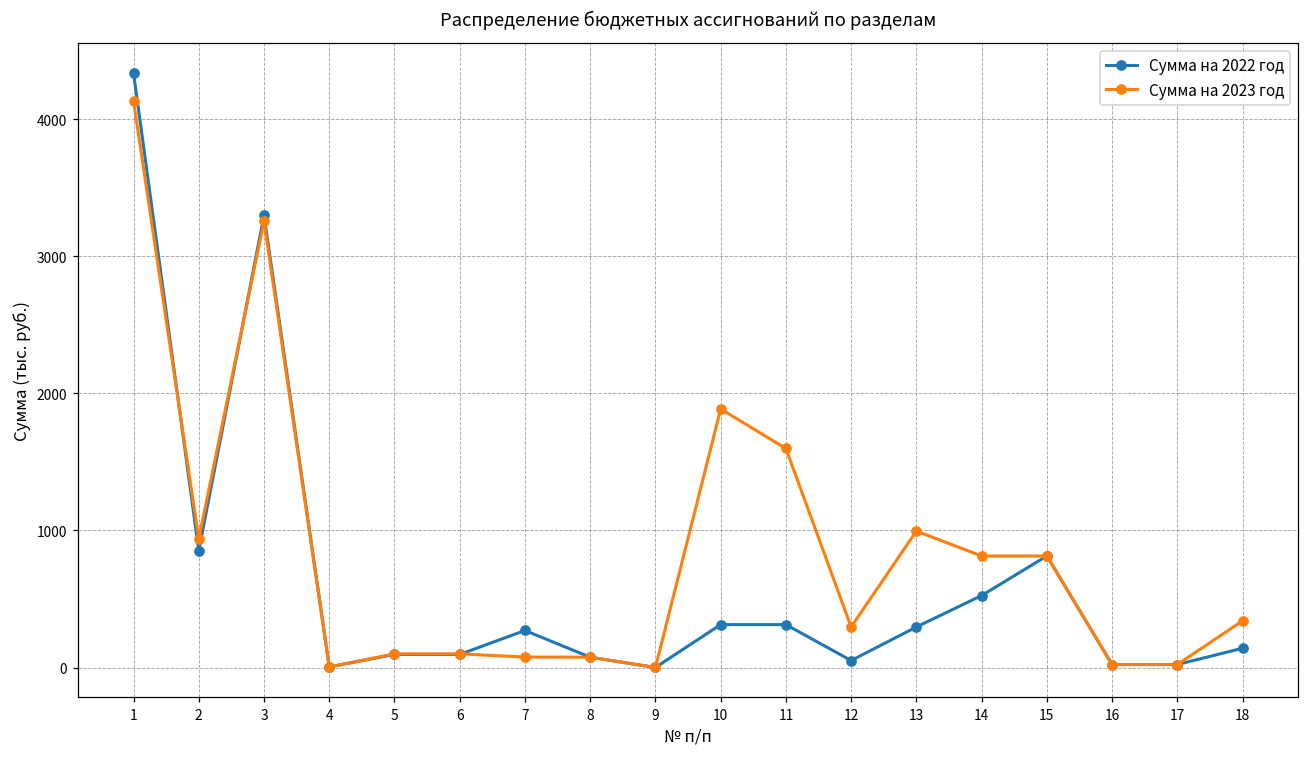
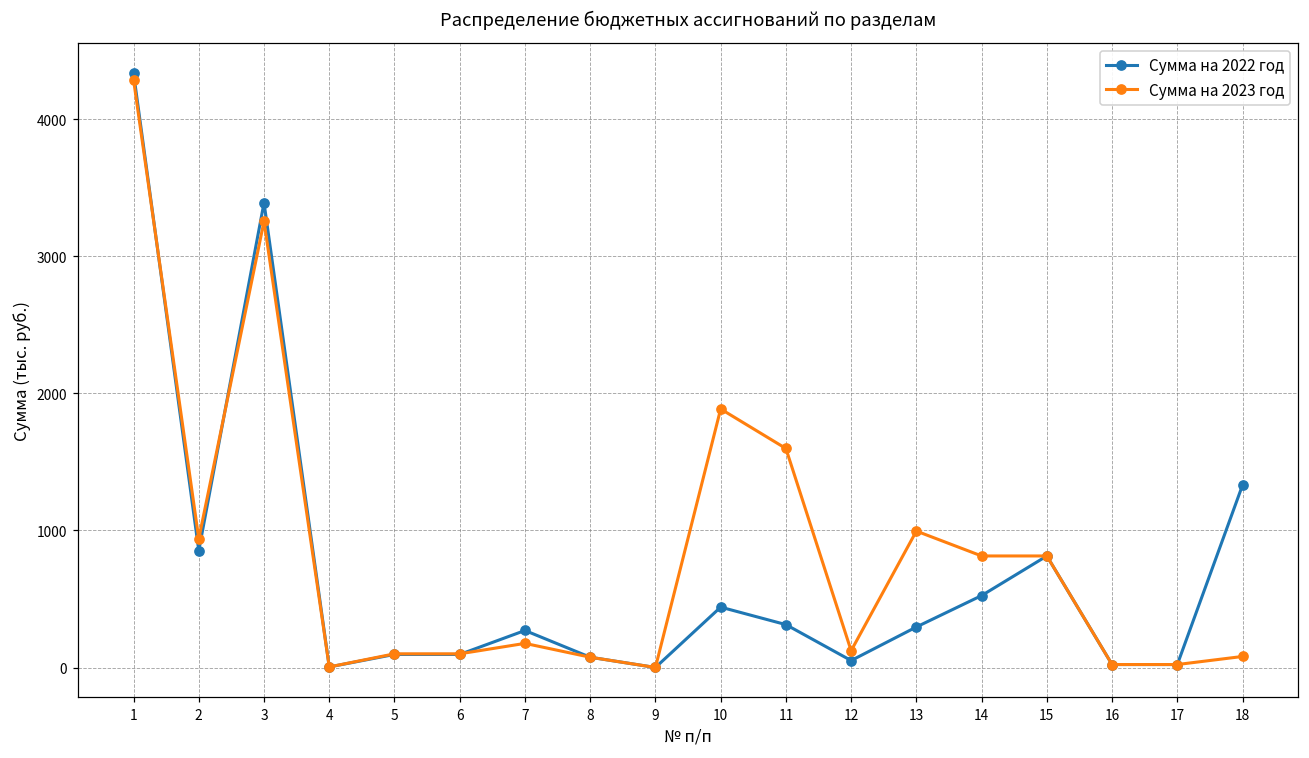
Сумма на 2023 год, 1: 4130 -> 4290
Сумма на 2022 год, 3: 3300 -> 3390
Сумма на 2023 год, 7: 80 -> 180
Сумма на 2022 год, 10: 310 -> 440
Сумма на 2023 год, 12: 300 -> 120
Сумма на 2022 год, 18: 140 -> 1330
Сумма на 2023 год, 18: 340 -> 80
